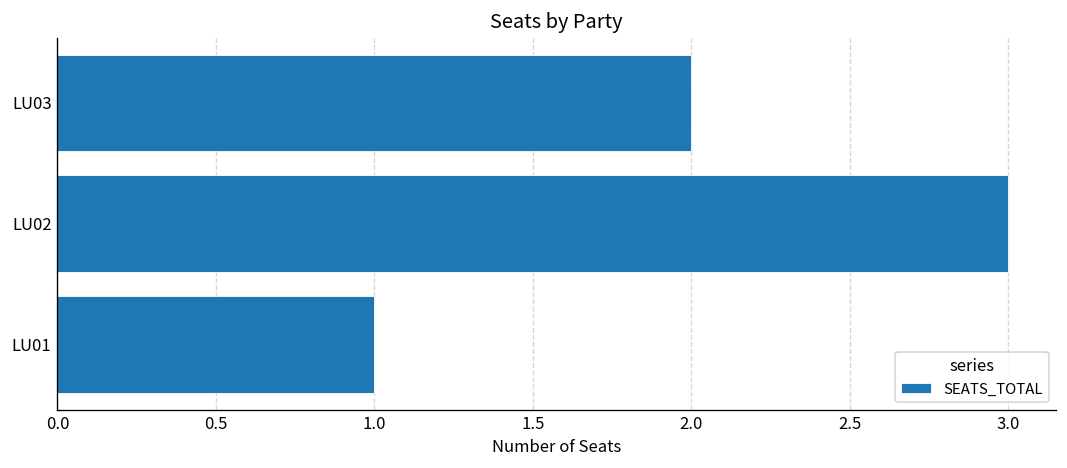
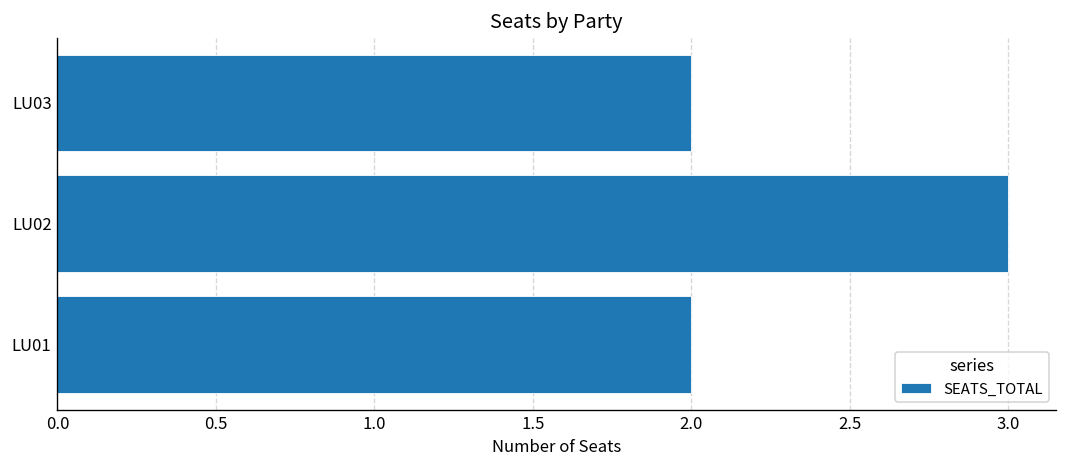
LU01: 1 -> 2
